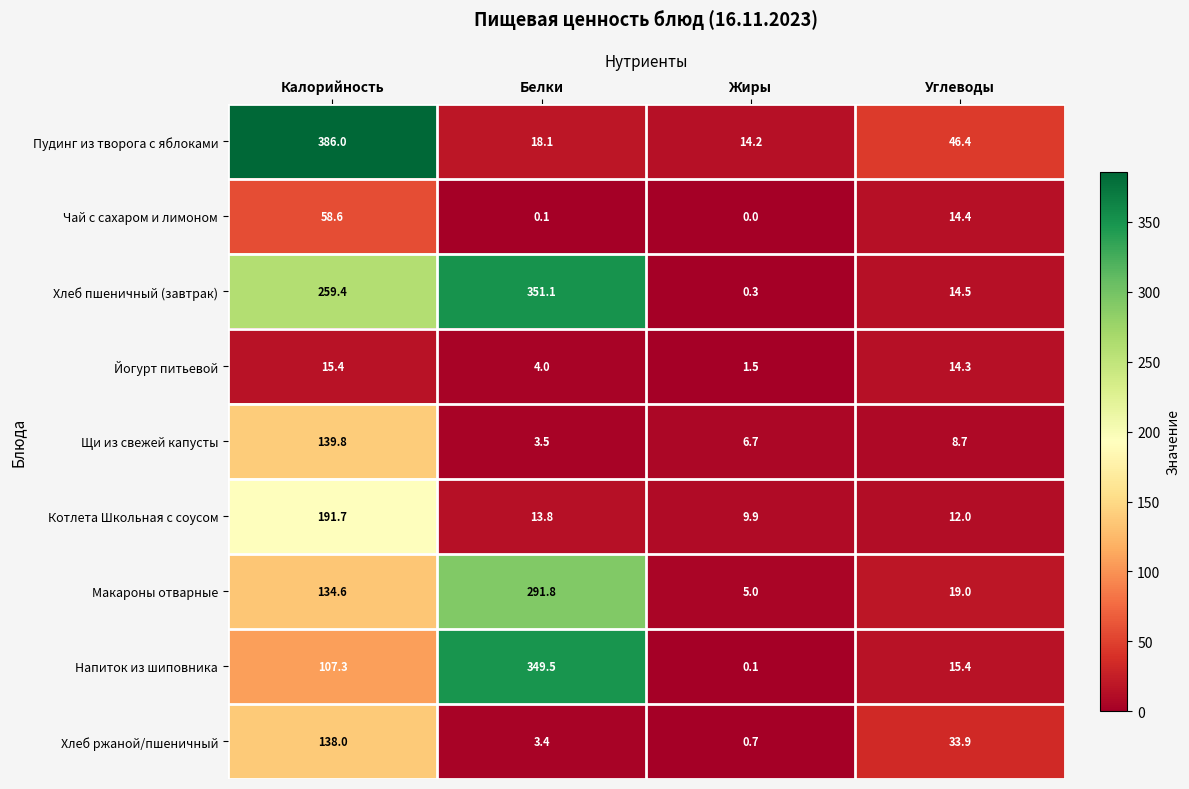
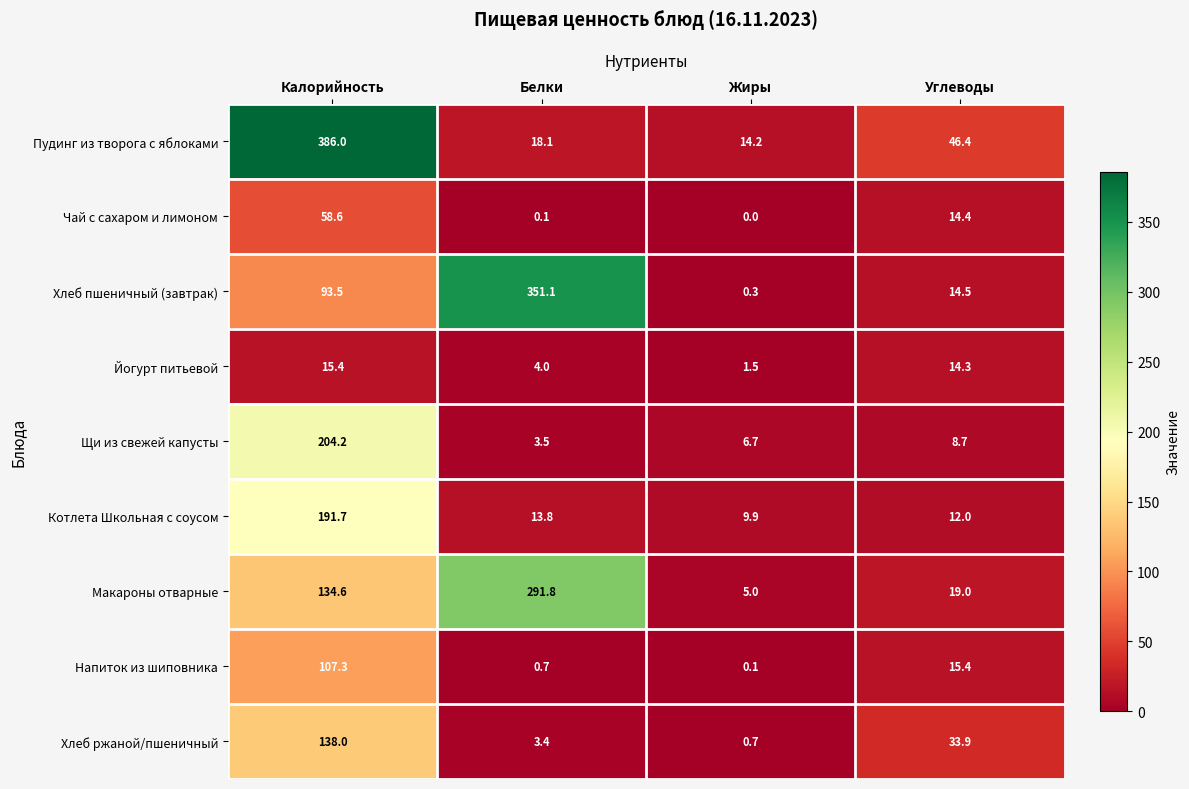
Хлеб пшеничный (завтрак), Калорийность: 259.4 -> 93.5
Щи из свежей капусты, Калорийность: 139.8 -> 204.2
Напиток из шиповника, Белки: 349.5 -> 0.7
